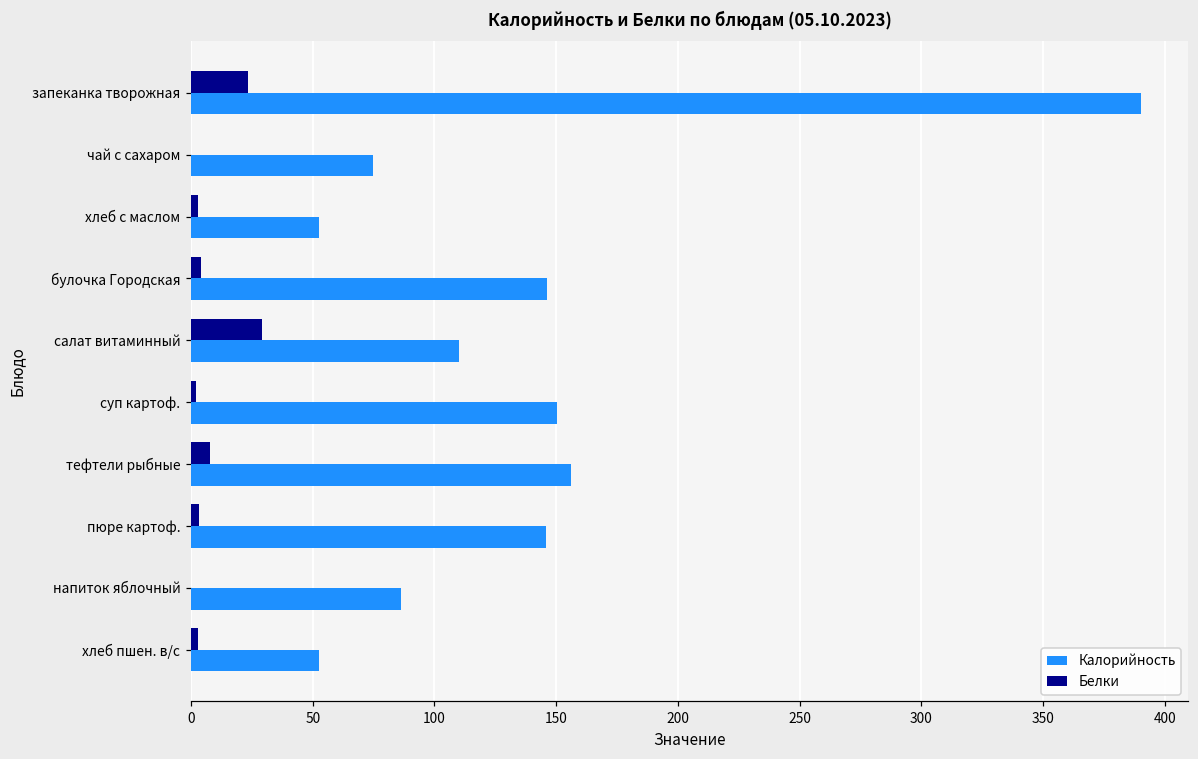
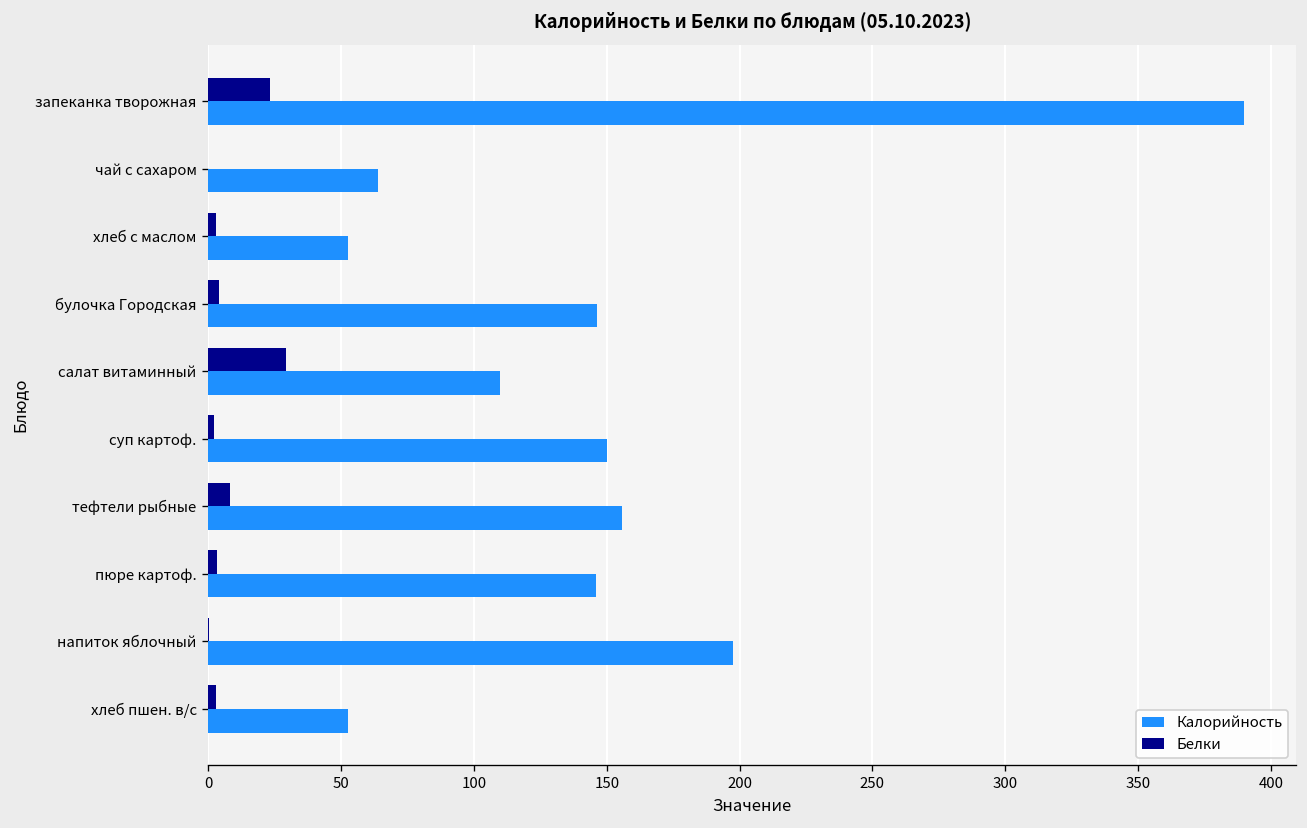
Калорийность, чай с сахаром: 75 -> 64
Калорийность, напиток яблочный: 86 -> 198
